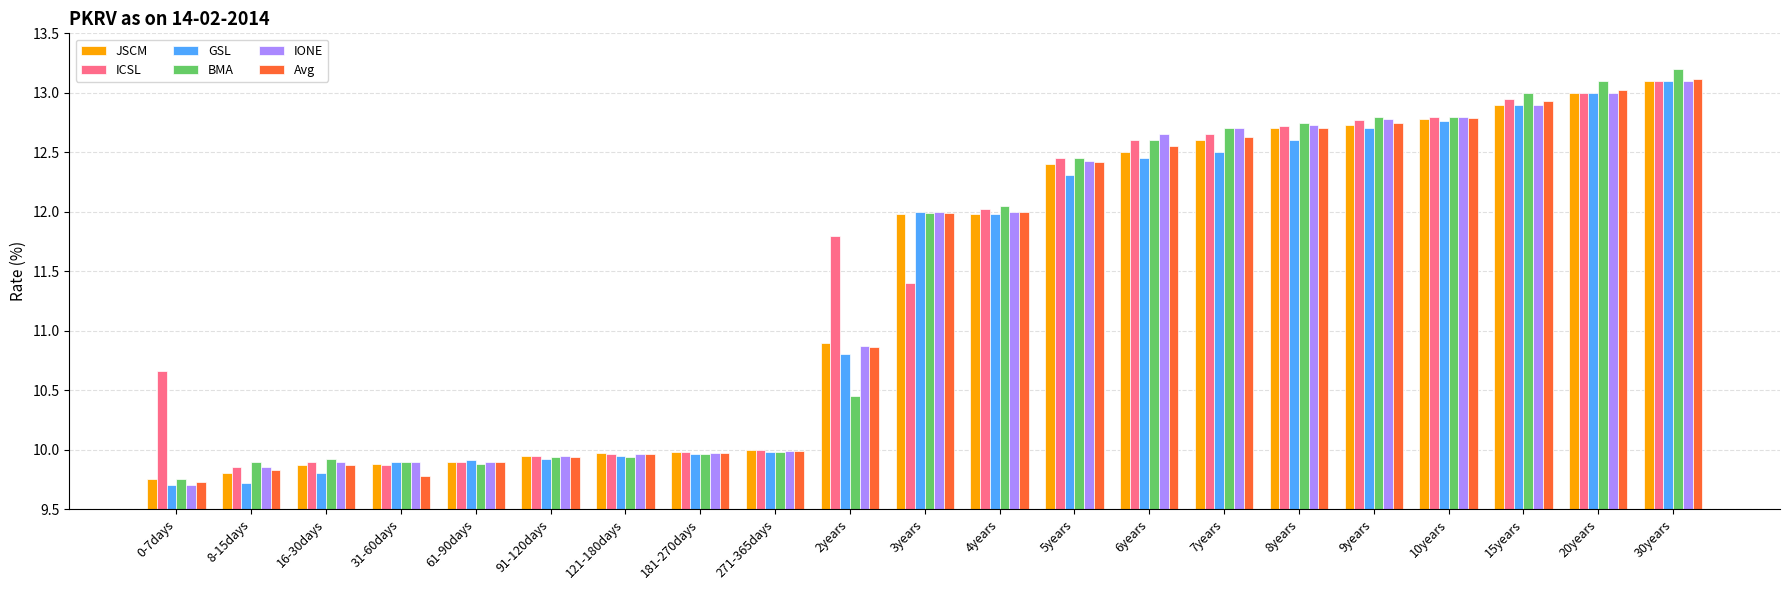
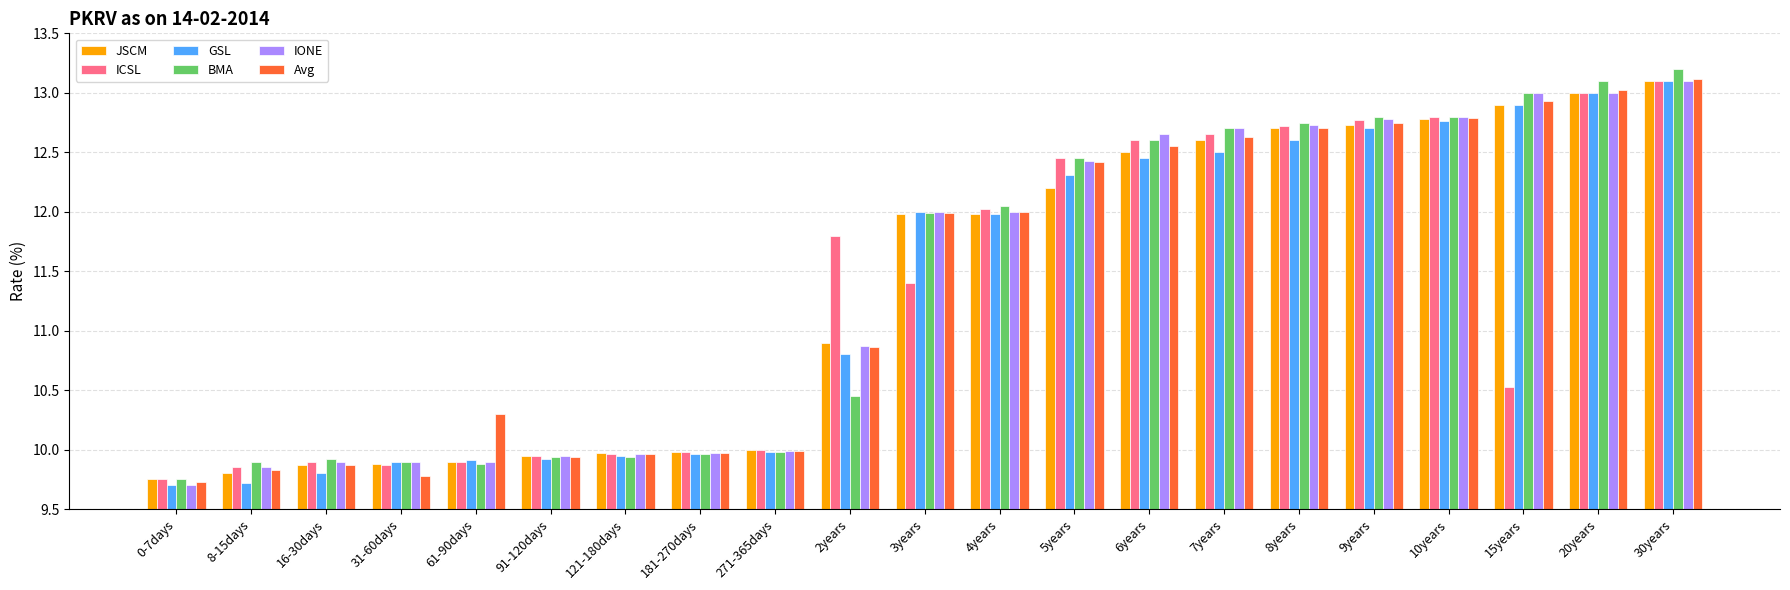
ICSL, 0-7days: 10.66 -> 9.75
Avg, 61-90days: 9.9 -> 10.3
JSCM, 5years: 12.4 -> 12.2
ICSL, 15years: 12.95 -> 10.53
IONE, 15years: 12.9 -> 13.0
